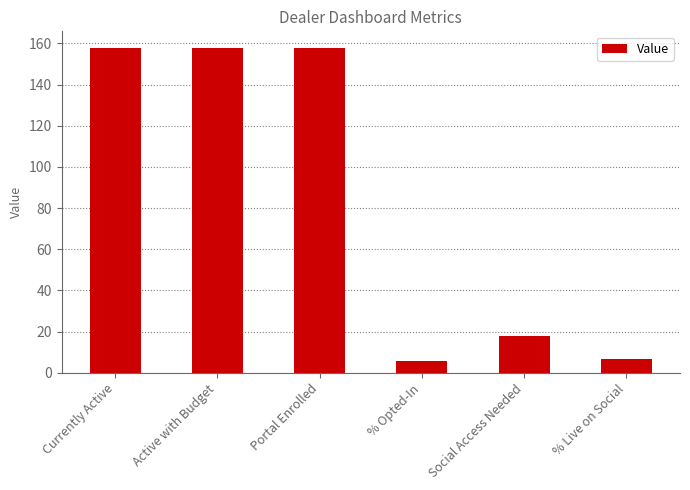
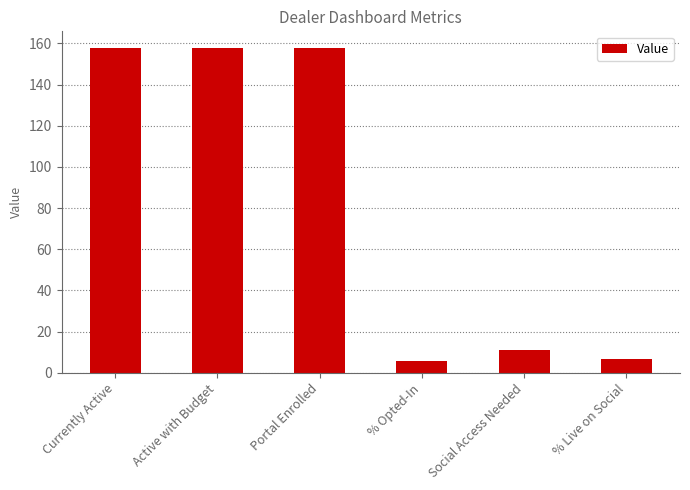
Social Access Needed: 18 -> 11
